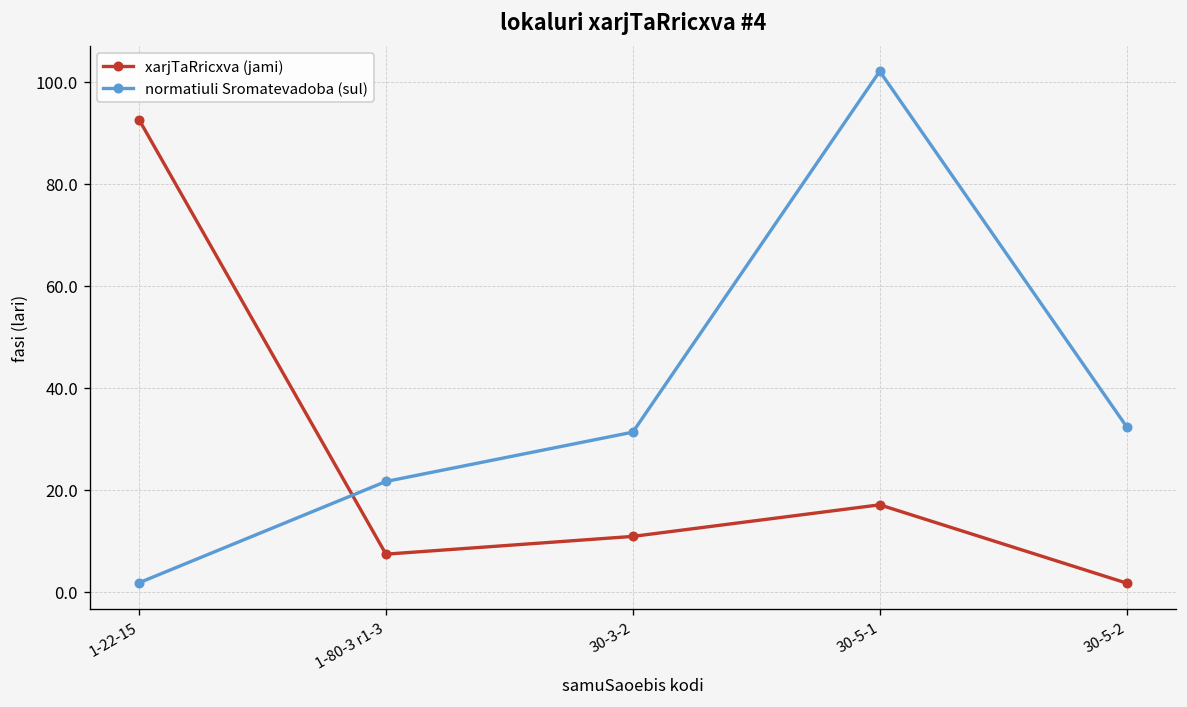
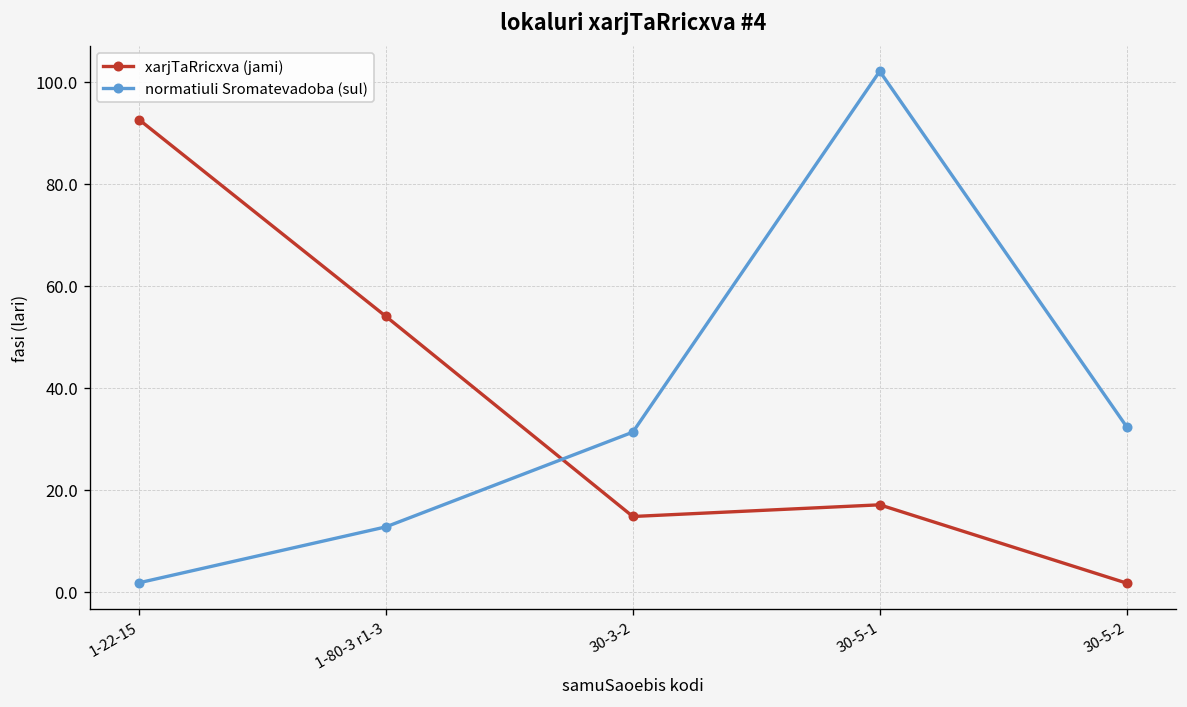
xarjTaRricxva (jami), 1-80-3 r1-3: 7 -> 54
normatiuli Sromatevadoba (sul), 1-80-3 r1-3: 22 -> 13
xarjTaRricxva (jami), 30-3-2: 11 -> 15
